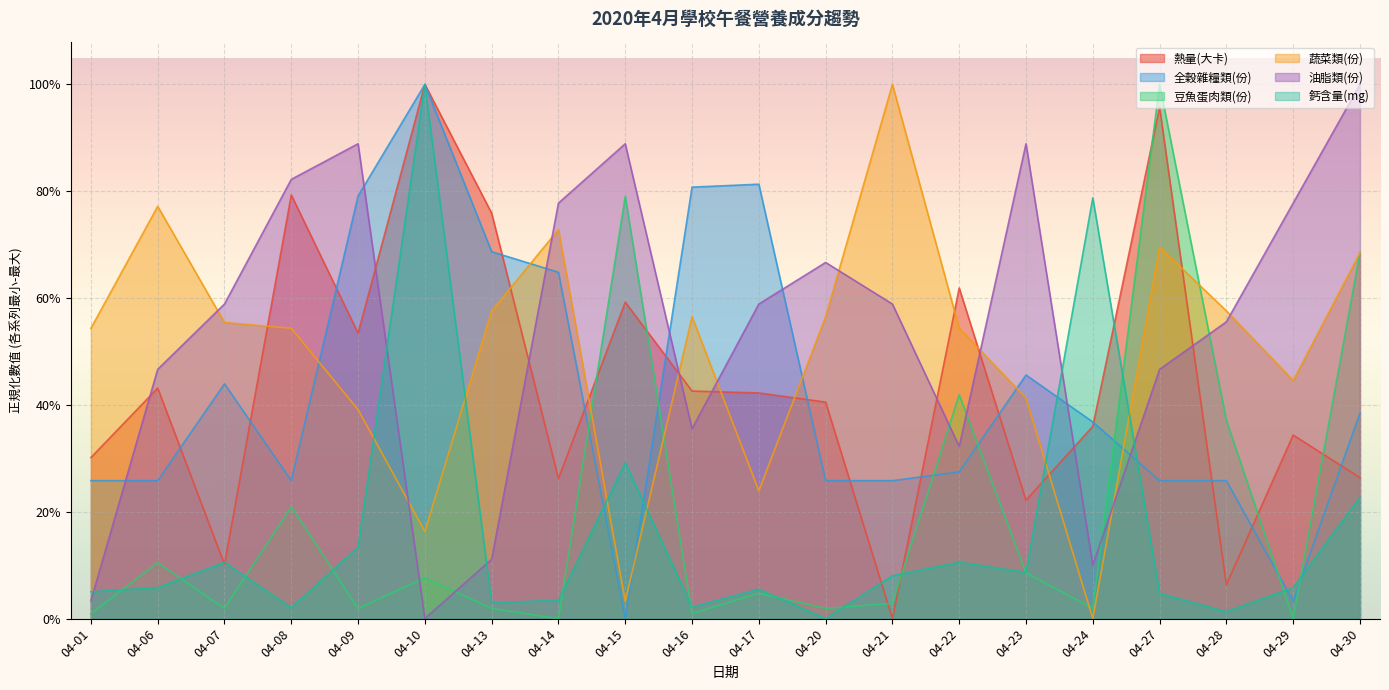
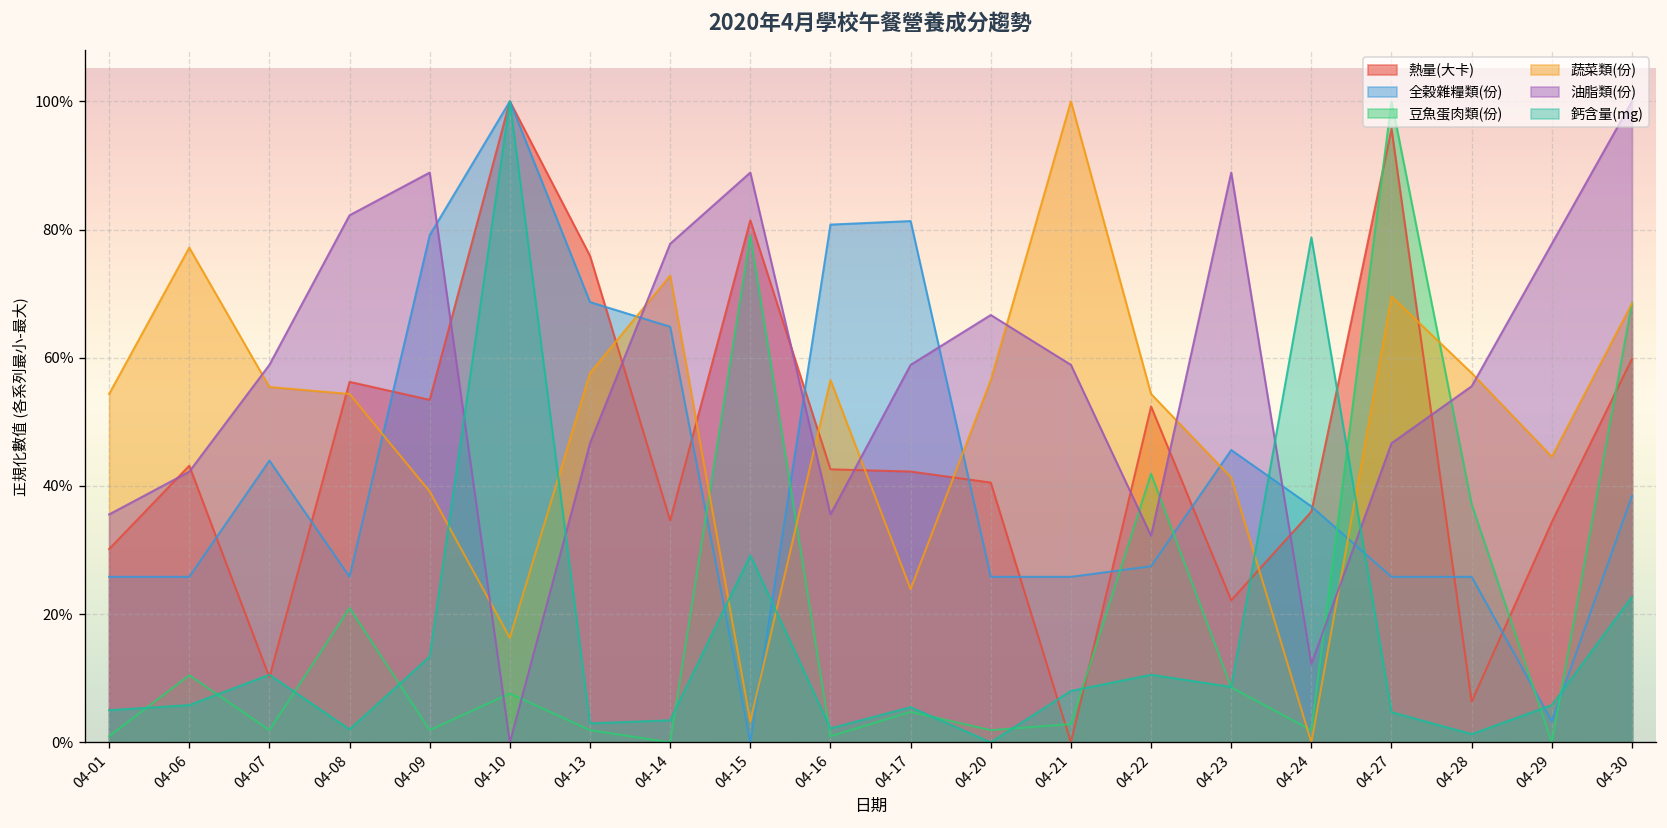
油脂類(份), 04-01: 3% -> 36%
油脂類(份), 04-06: 47% -> 42%
熱量(大卡), 04-08: 79% -> 56%
油脂類(份), 04-13: 11% -> 47%
熱量(大卡), 04-14: 26% -> 35%
熱量(大卡), 04-15: 59% -> 81%
熱量(大卡), 04-22: 62% -> 52%
油脂類(份), 04-24: 10% -> 12%
熱量(大卡), 04-30: 26% -> 60%
